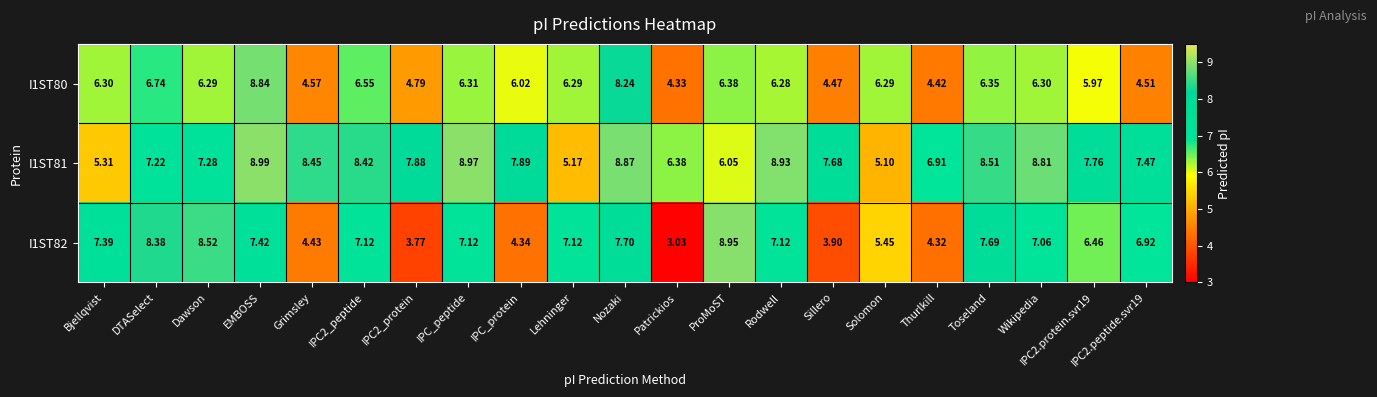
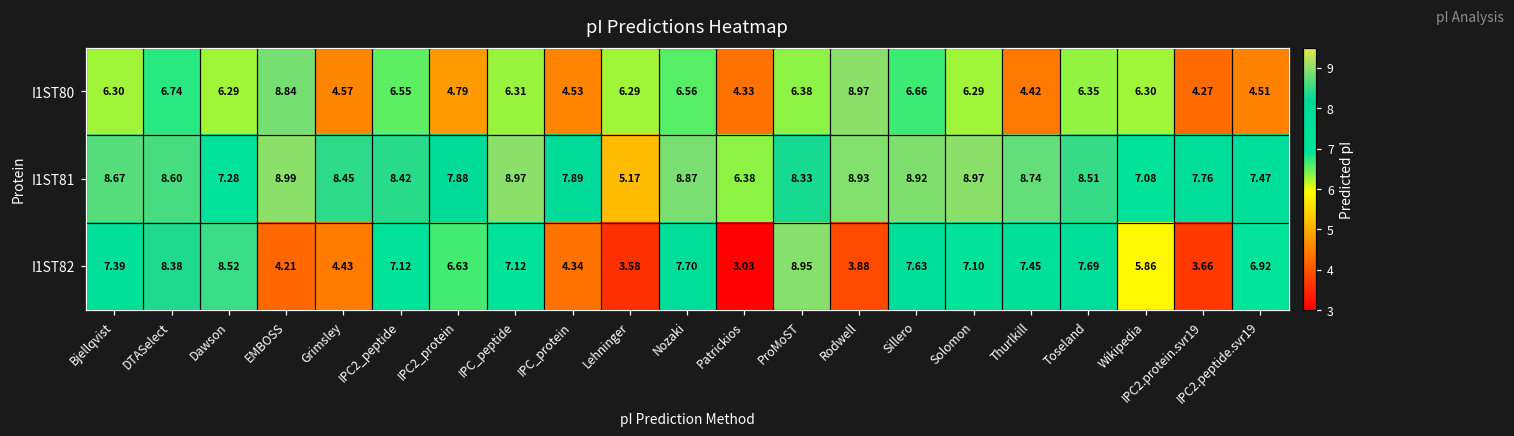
I1ST80, IPC_protein: 6.02 -> 4.53
I1ST80, Nozaki: 8.24 -> 6.56
I1ST80, Rodwell: 6.28 -> 8.97
I1ST80, Sillero: 4.47 -> 6.66
I1ST80, IPC2.protein.svr19: 5.97 -> 4.27
I1ST81, Bjellqvist: 5.31 -> 8.67
I1ST81, DTASelect: 7.22 -> 8.60
I1ST81, ProMoST: 6.05 -> 8.33
I1ST81, Sillero: 7.68 -> 8.92
I1ST81, Solomon: 5.10 -> 8.97
I1ST81, Thurlkill: 6.91 -> 8.74
I1ST81, Wikipedia: 8.81 -> 7.08
I1ST82, EMBOSS: 7.42 -> 4.21
I1ST82, IPC2_protein: 3.77 -> 6.63
I1ST82, Lehninger: 7.12 -> 3.58
I1ST82, Rodwell: 7.12 -> 3.88
I1ST82, Sillero: 3.90 -> 7.63
I1ST82, Solomon: 5.45 -> 7.10
I1ST82, Thurlkill: 4.32 -> 7.45
I1ST82, Wikipedia: 7.06 -> 5.86
I1ST82, IPC2.protein.svr19: 6.46 -> 3.66
